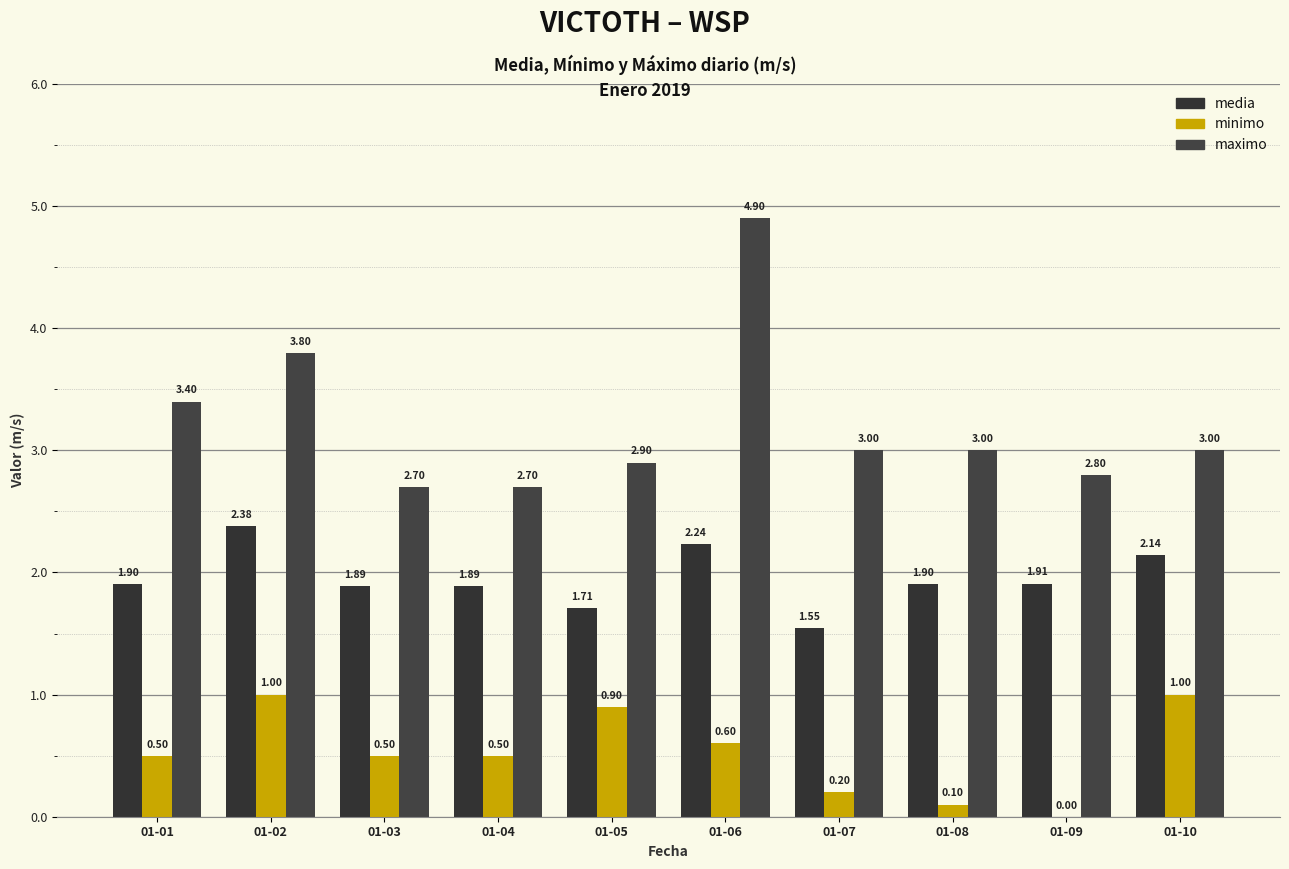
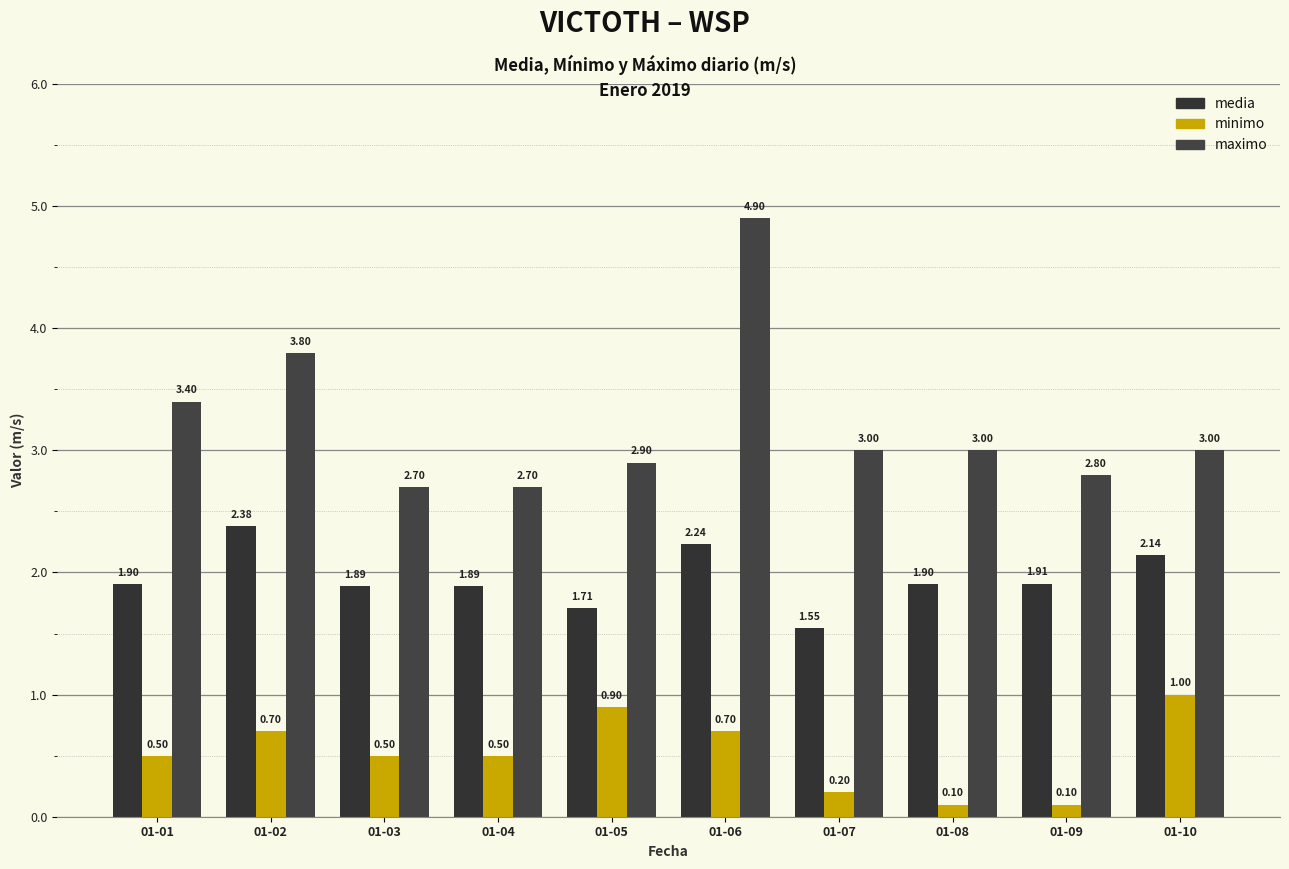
minimo, 01-02: 1.00 -> 0.70
minimo, 01-06: 0.60 -> 0.70
minimo, 01-09: 0.00 -> 0.10
